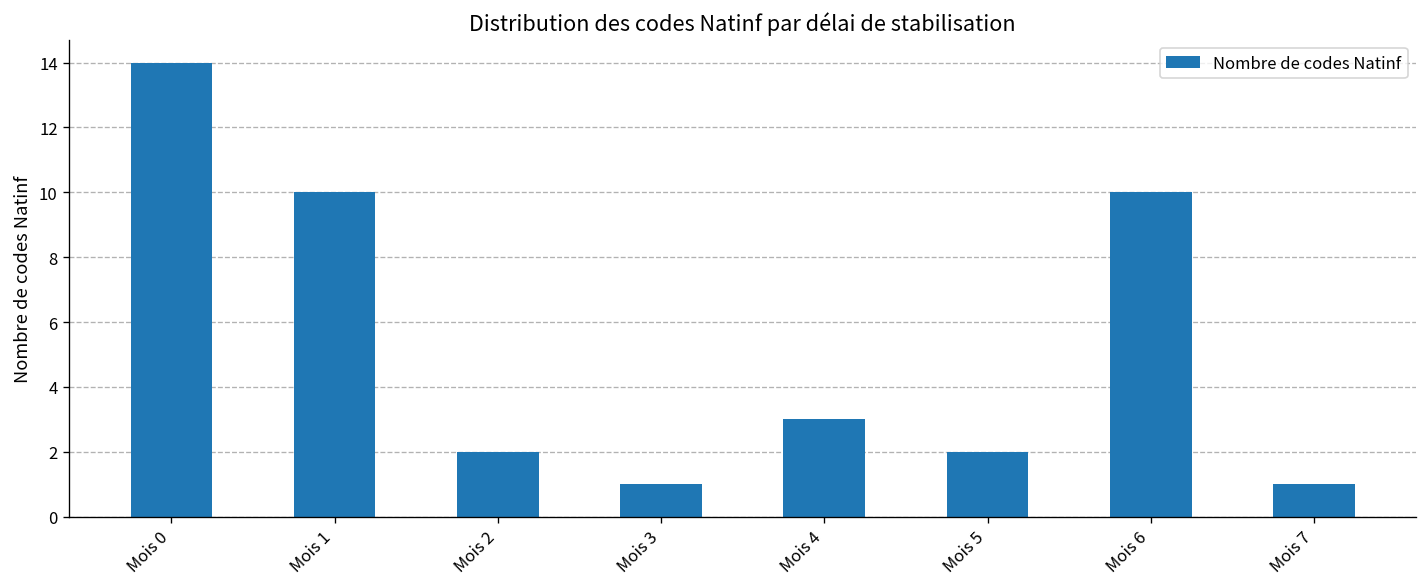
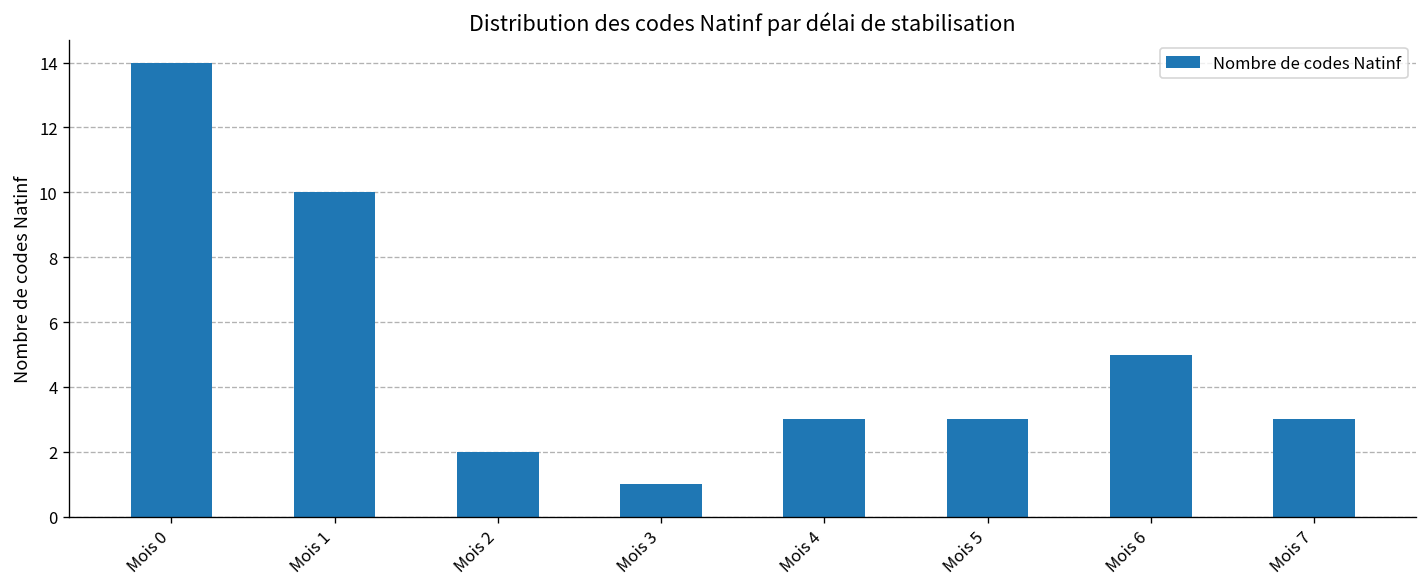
Mois 5: 2 -> 3
Mois 6: 10 -> 5
Mois 7: 1 -> 3
